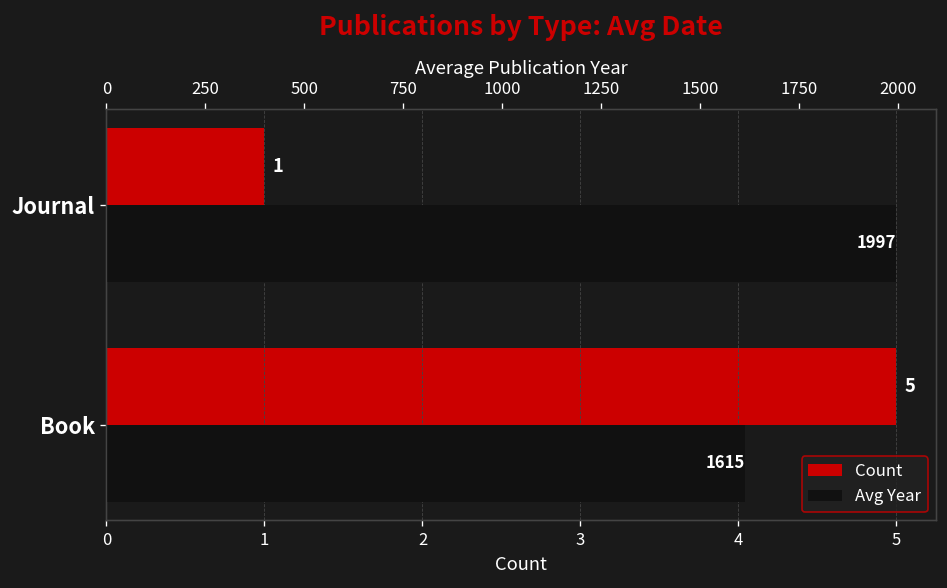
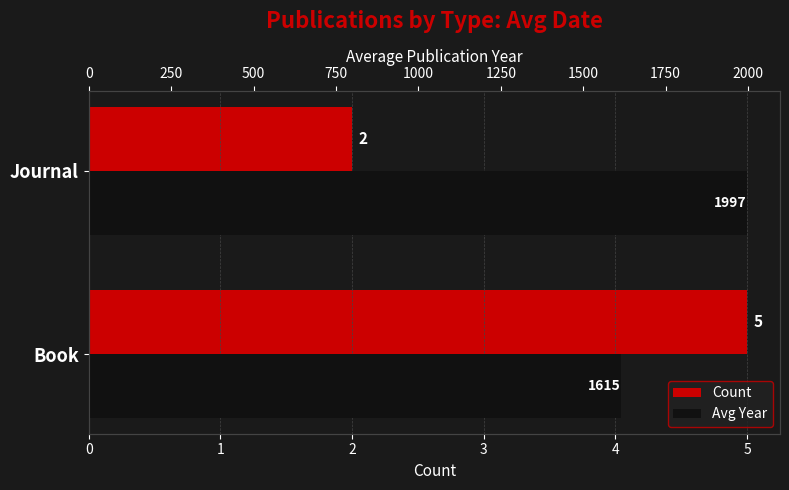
Count, Journal: 1 -> 2
